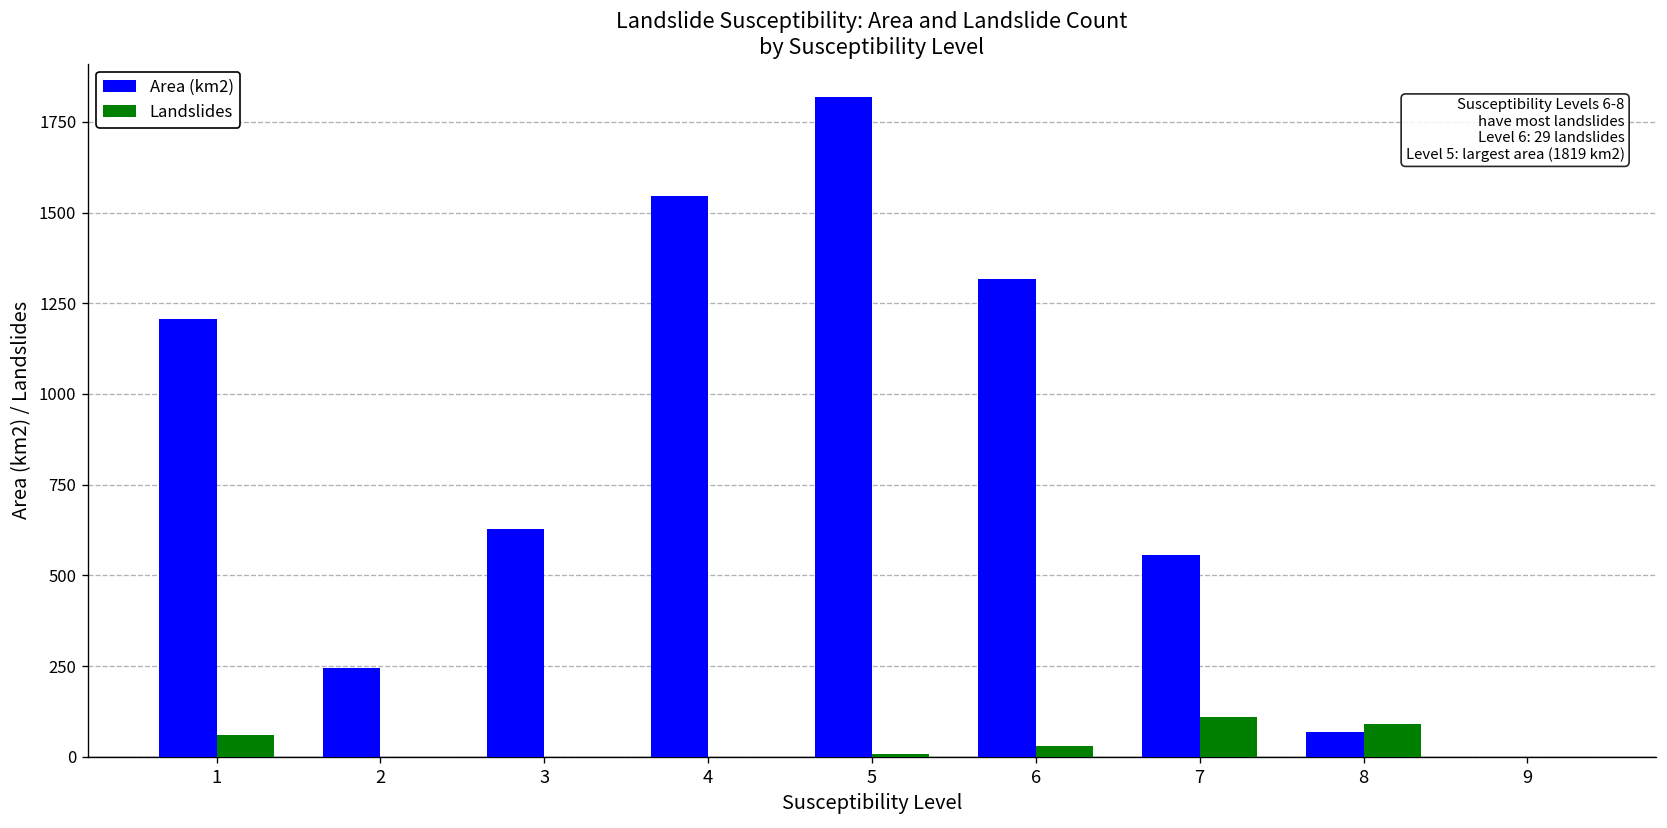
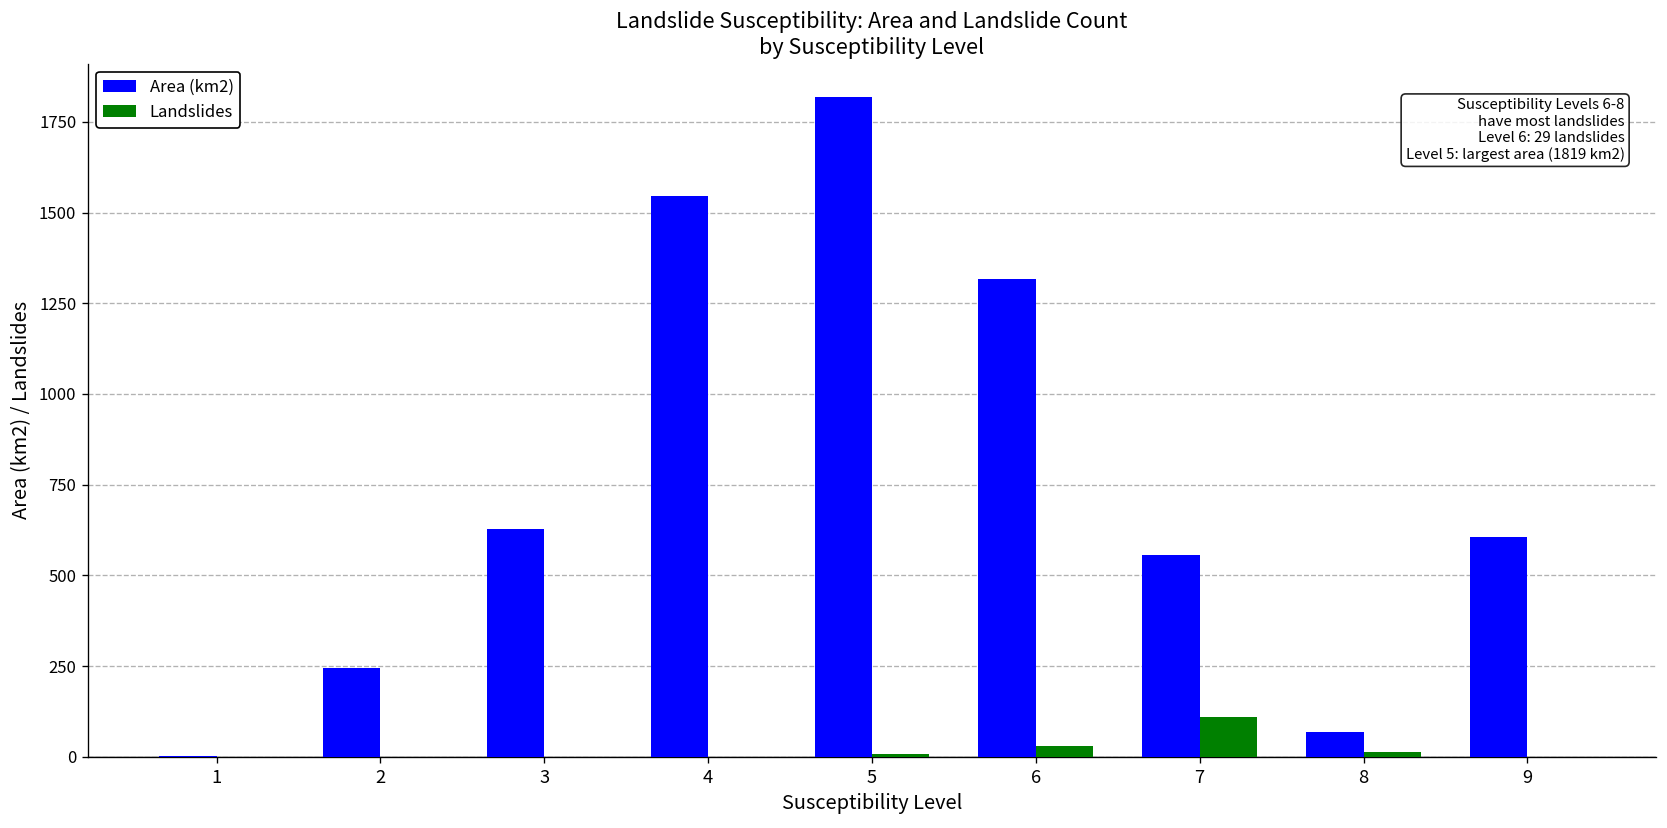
Area (km2), 1: 1210 -> 0
Landslides, 1: 60 -> 0
Landslides, 8: 90 -> 10
Area (km2), 9: 0 -> 610
